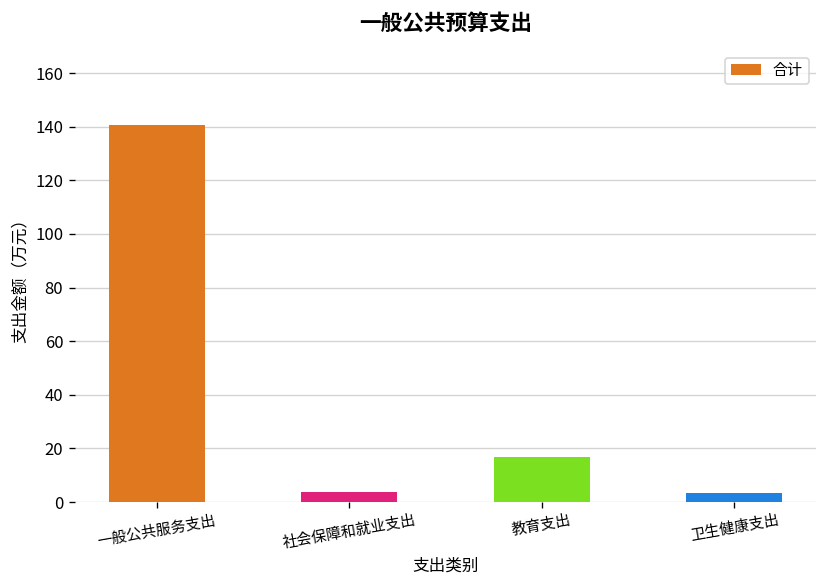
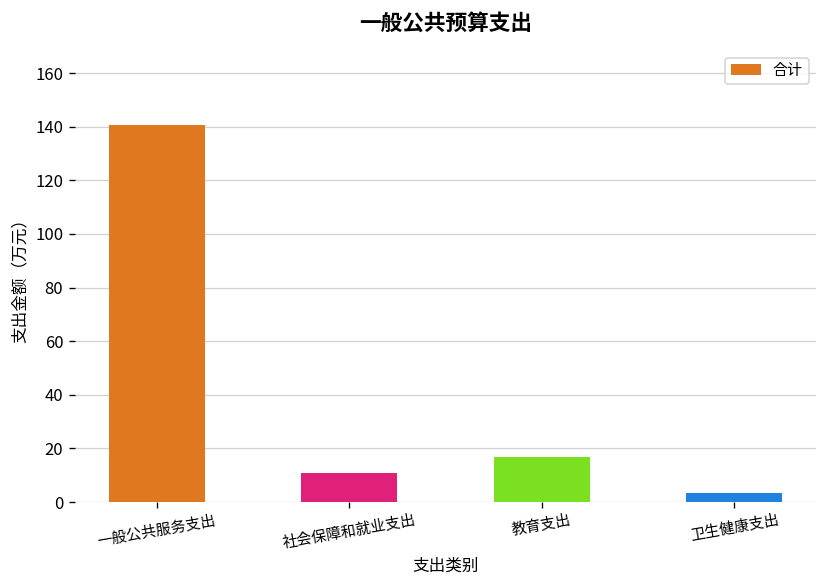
社会保障和就业支出: 4 -> 11
